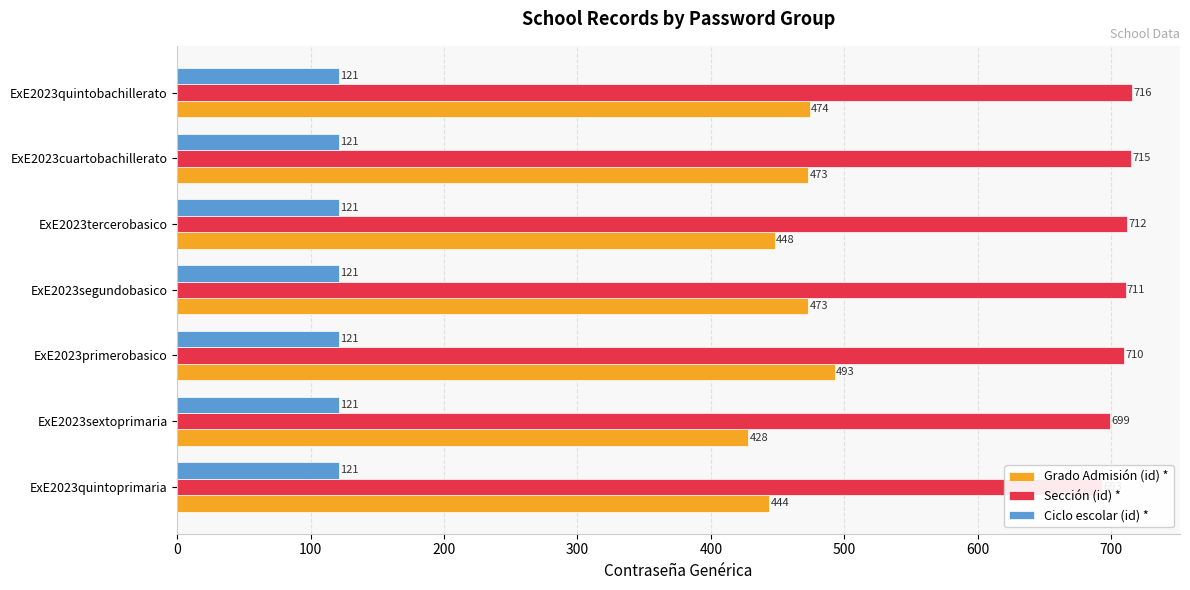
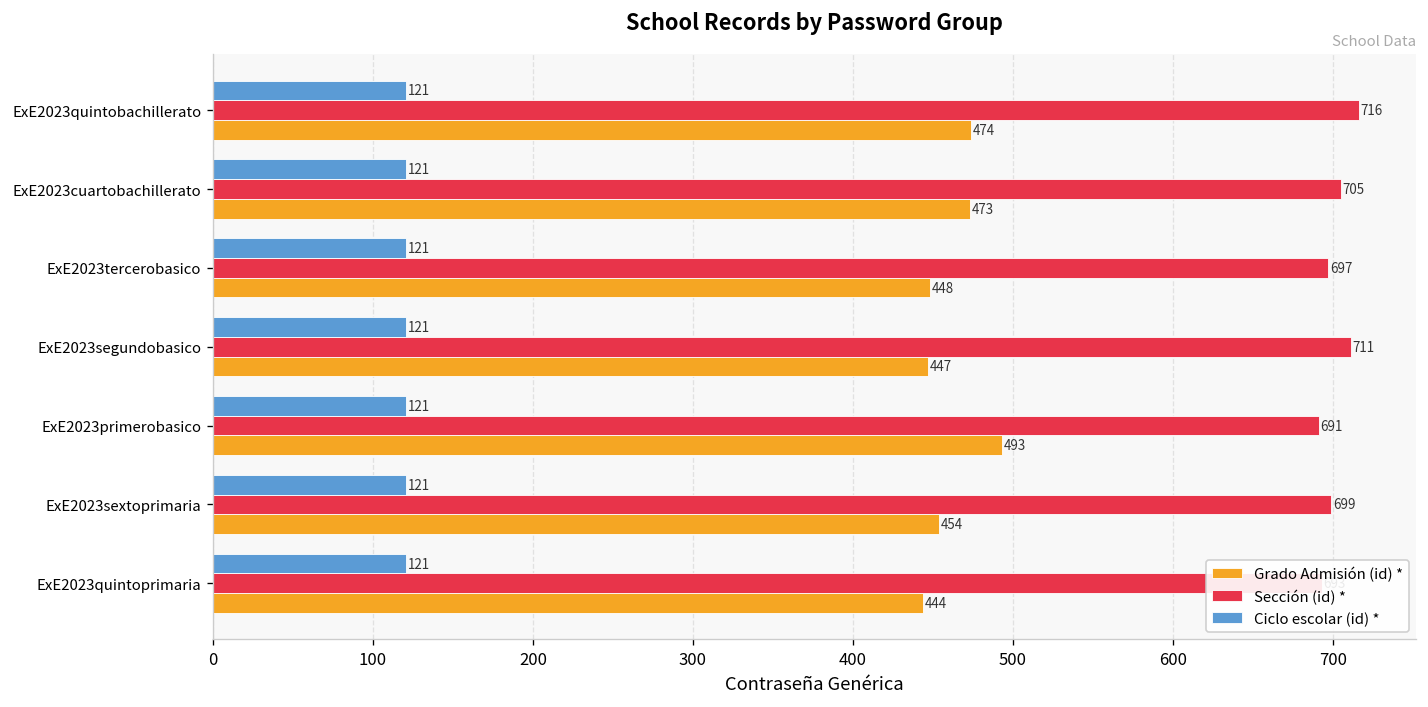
Sección (id) *, ExE2023cuartobachillerato: 715 -> 705
Sección (id) *, ExE2023tercerobasico: 712 -> 697
Grado Admisión (id) *, ExE2023segundobasico: 473 -> 447
Sección (id) *, ExE2023primerobasico: 710 -> 691
Grado Admisión (id) *, ExE2023sextoprimaria: 428 -> 454
